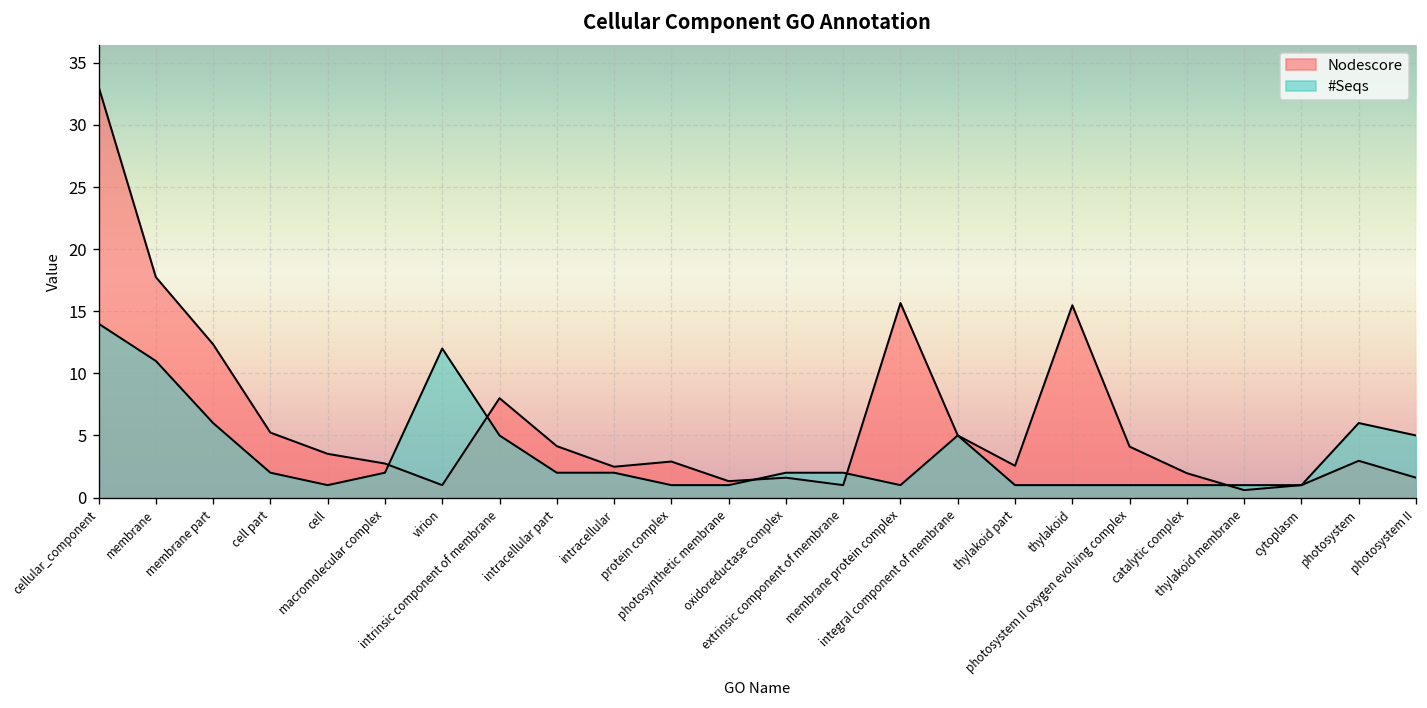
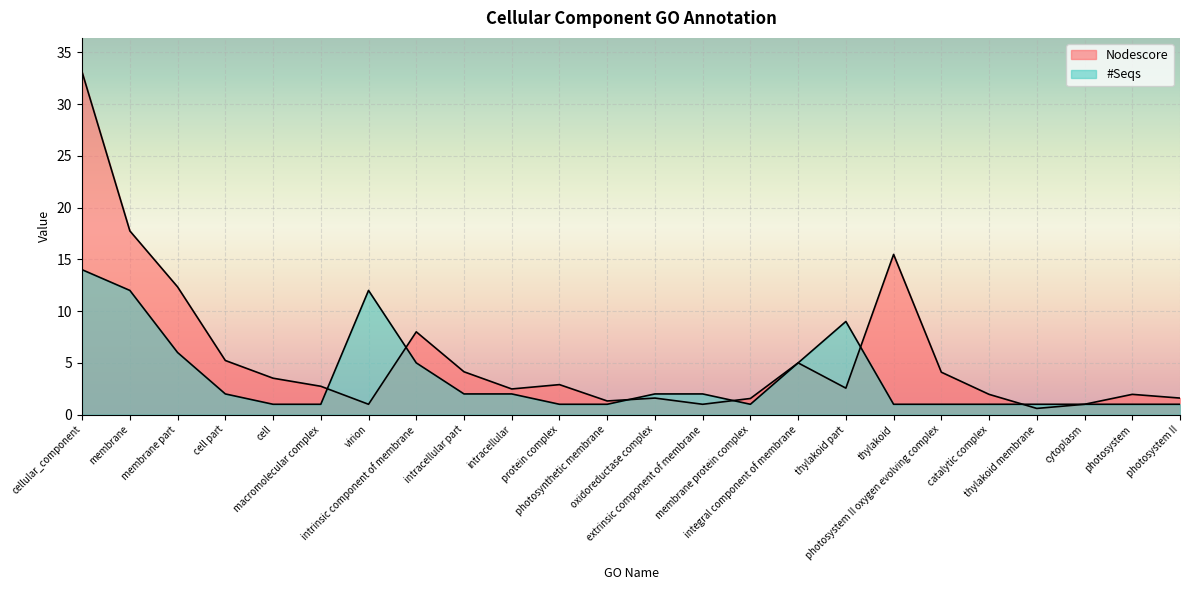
#Seqs, membrane: 11 -> 12
#Seqs, macromolecular complex: 2 -> 1
Nodescore, membrane protein complex: 15.7 -> 1.6
#Seqs, thylakoid part: 1 -> 9
Nodescore, photosystem: 3.0 -> 2.0
#Seqs, photosystem: 6 -> 1
#Seqs, photosystem II: 5 -> 1
